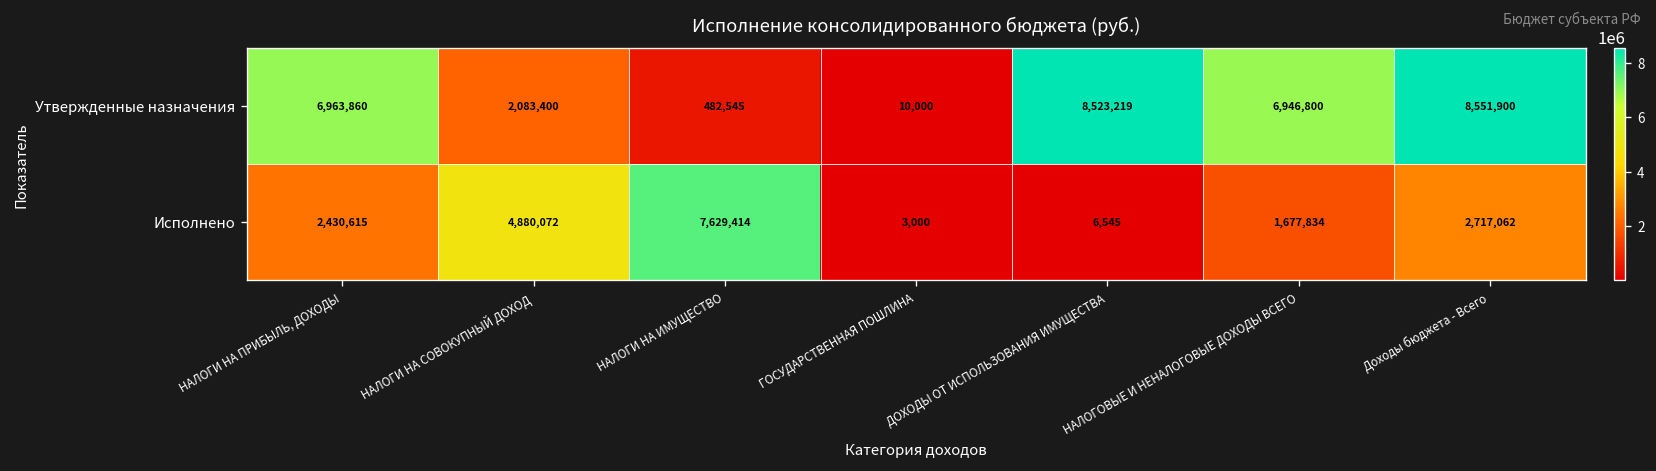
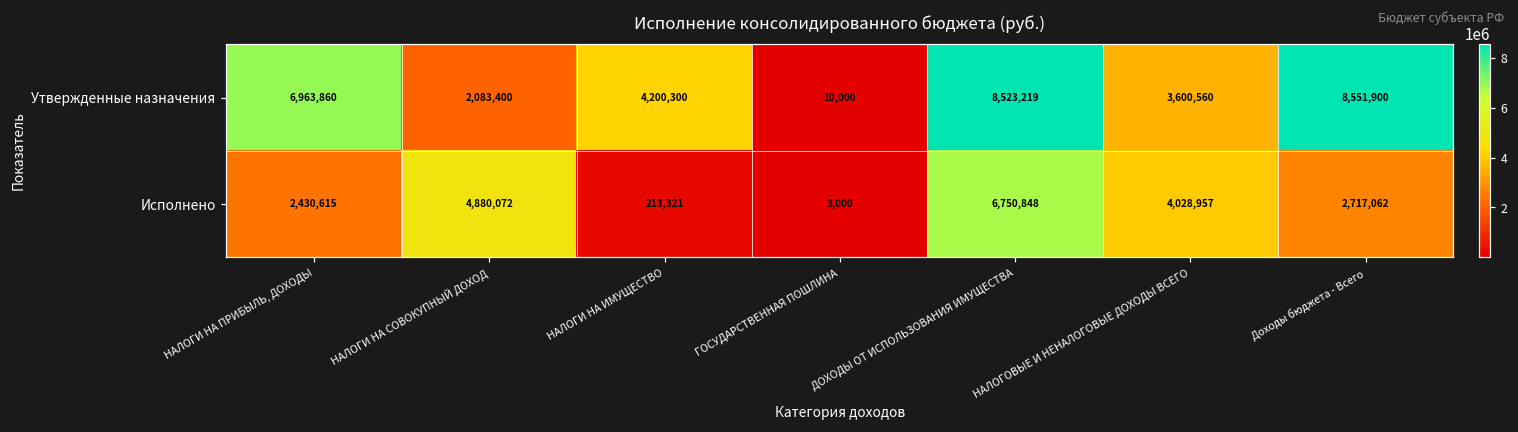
Утвержденные назначения, НАЛОГИ НА ИМУЩЕСТВО: 482,545 -> 4,200,300
Утвержденные назначения, НАЛОГОВЫЕ И НЕНАЛОГОВЫЕ ДОХОДЫ ВСЕГО: 6,946,800 -> 3,600,560
Исполнено, НАЛОГИ НА ИМУЩЕСТВО: 7,629,414 -> 213,321
Исполнено, ДОХОДЫ ОТ ИСПОЛЬЗОВАНИЯ ИМУЩЕСТВА: 6,545 -> 6,750,848
Исполнено, НАЛОГОВЫЕ И НЕНАЛОГОВЫЕ ДОХОДЫ ВСЕГО: 1,677,834 -> 4,028,957
